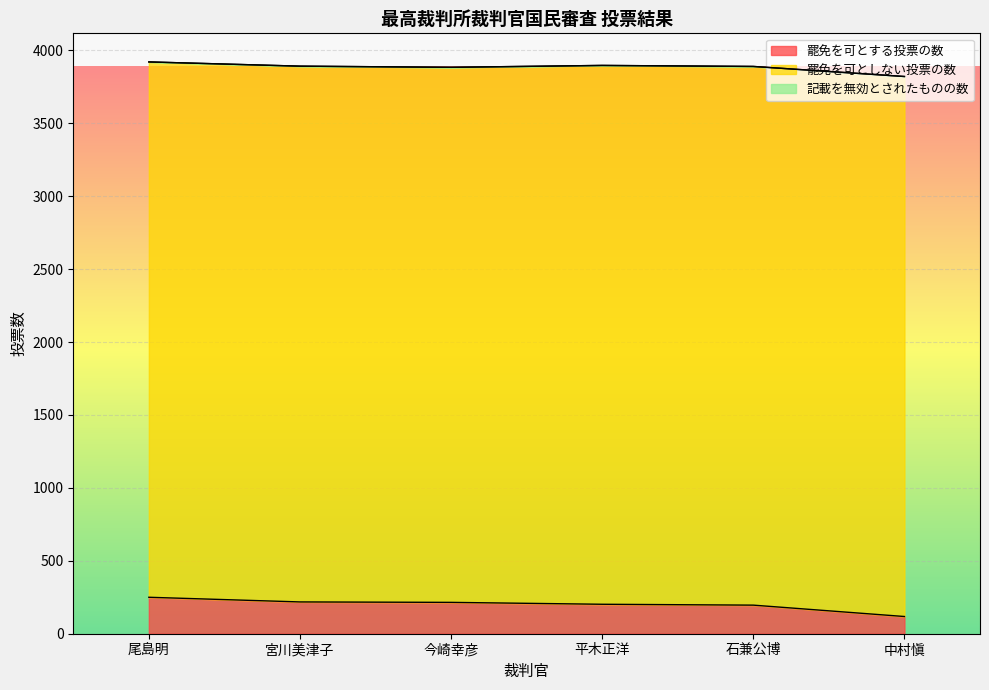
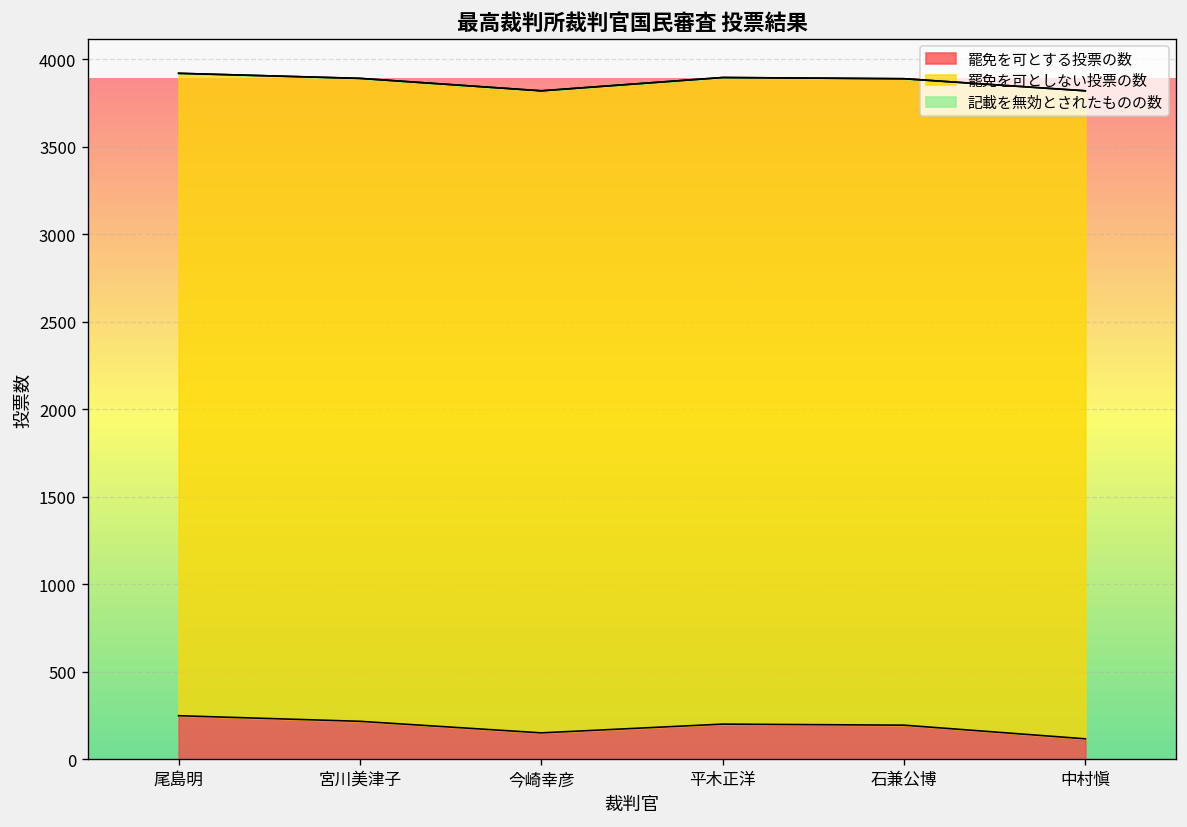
罷免を可とする投票の数, 今崎幸彦: 220 -> 150
